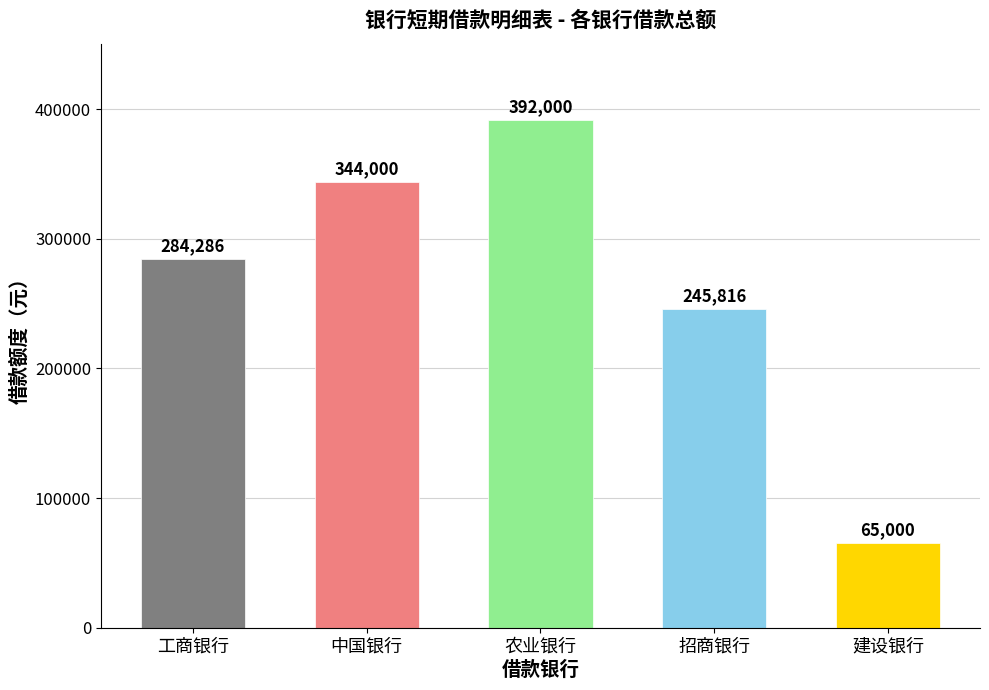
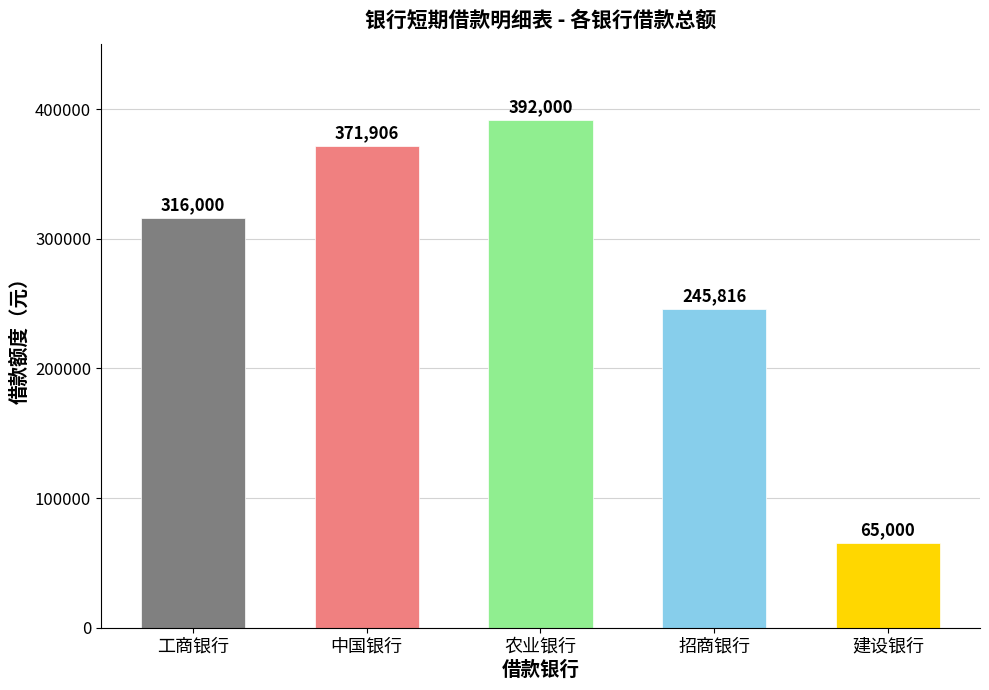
工商银行: 284,286 -> 316,000
中国银行: 344,000 -> 371,906
